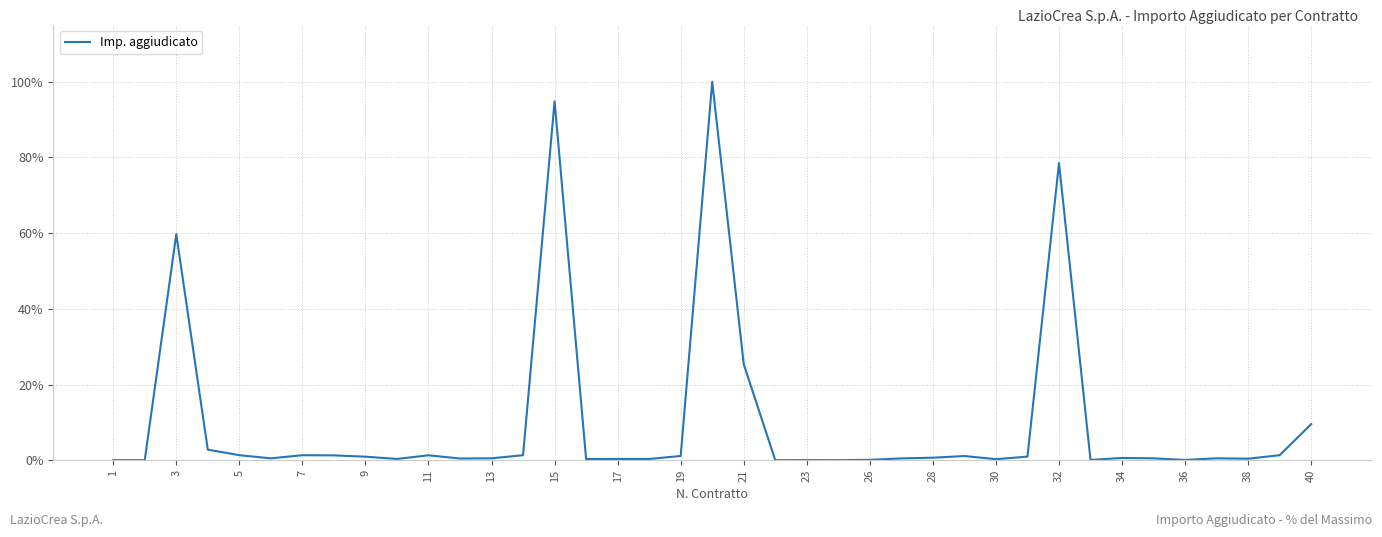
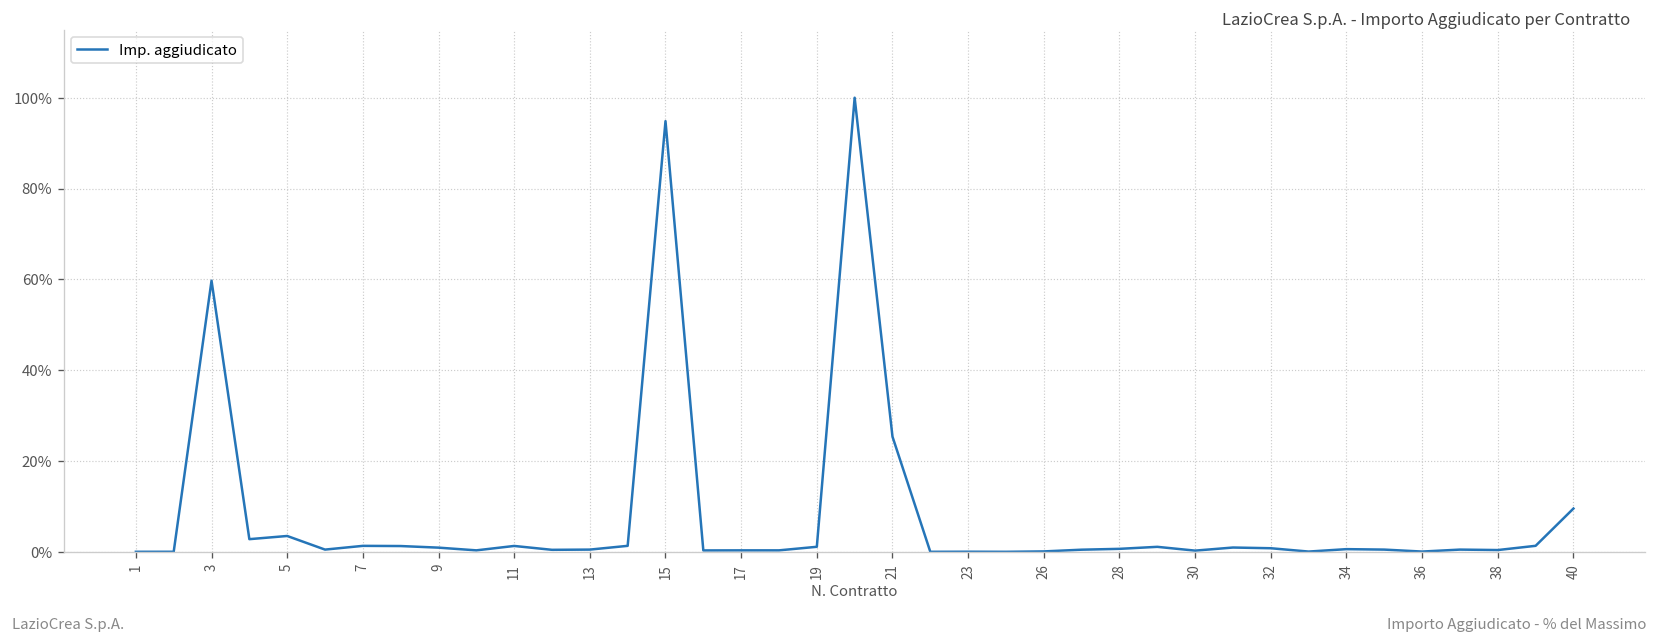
5: 1% -> 3%
32: 79% -> 1%
